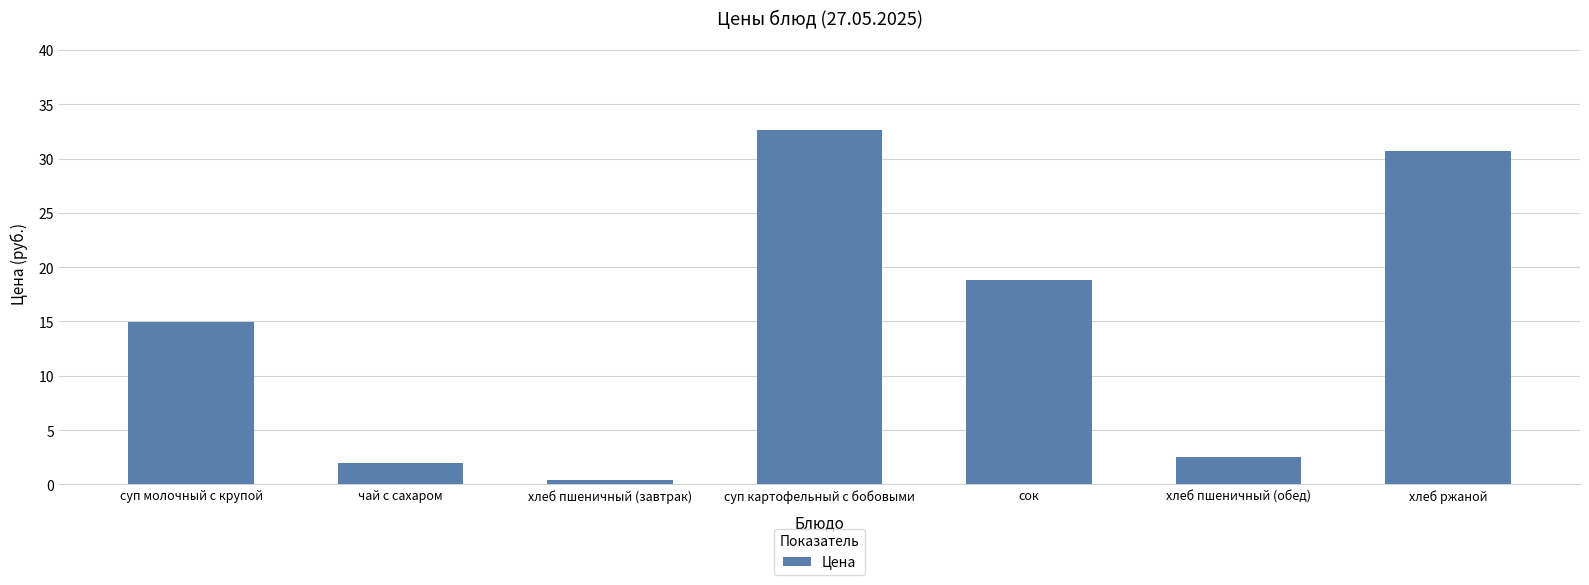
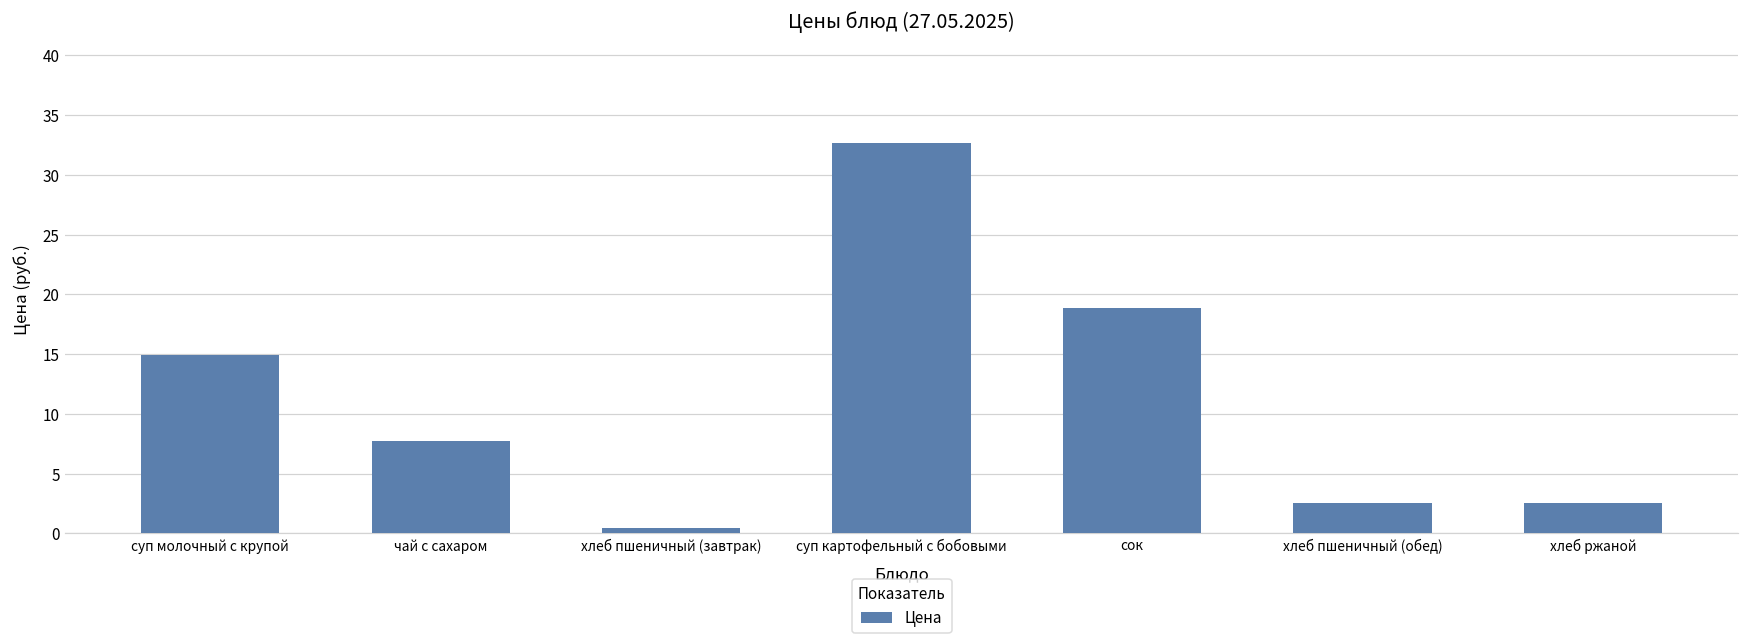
чай с сахаром: 2.0 -> 7.7
хлеб ржаной: 30.7 -> 2.5
